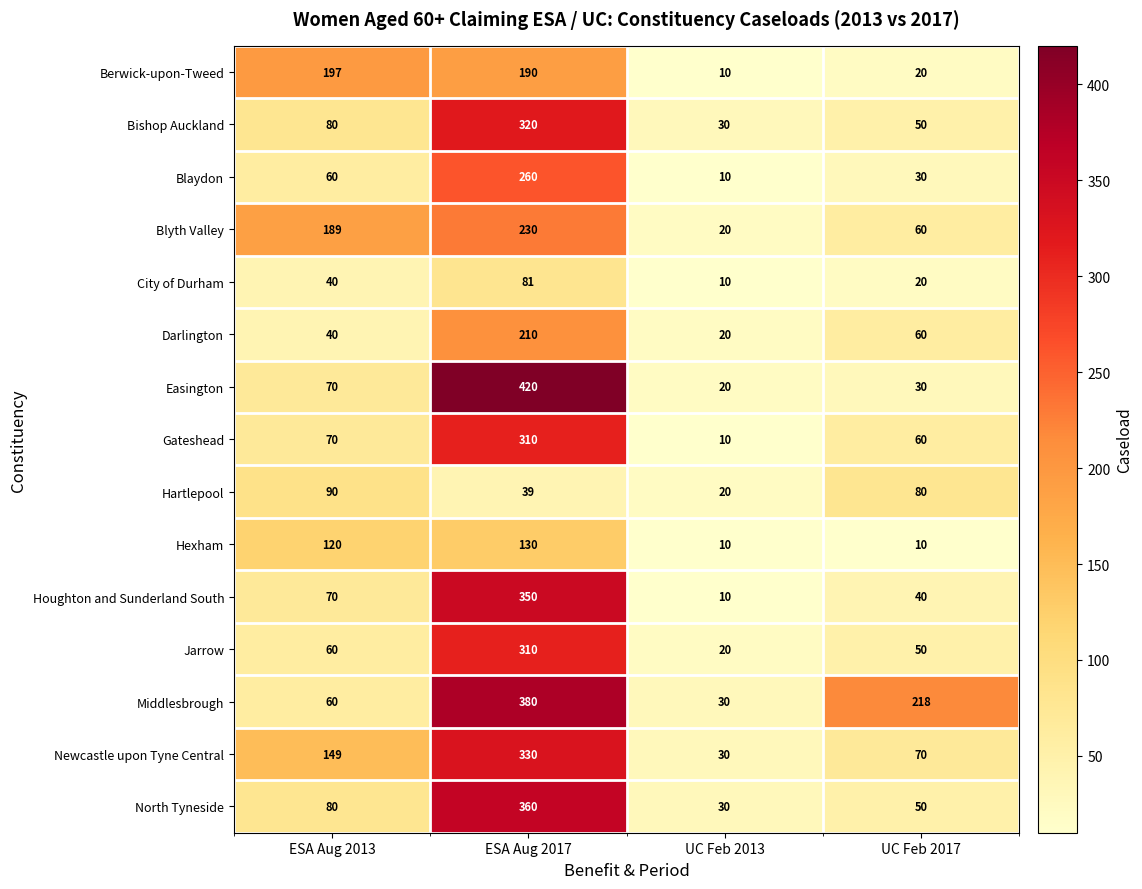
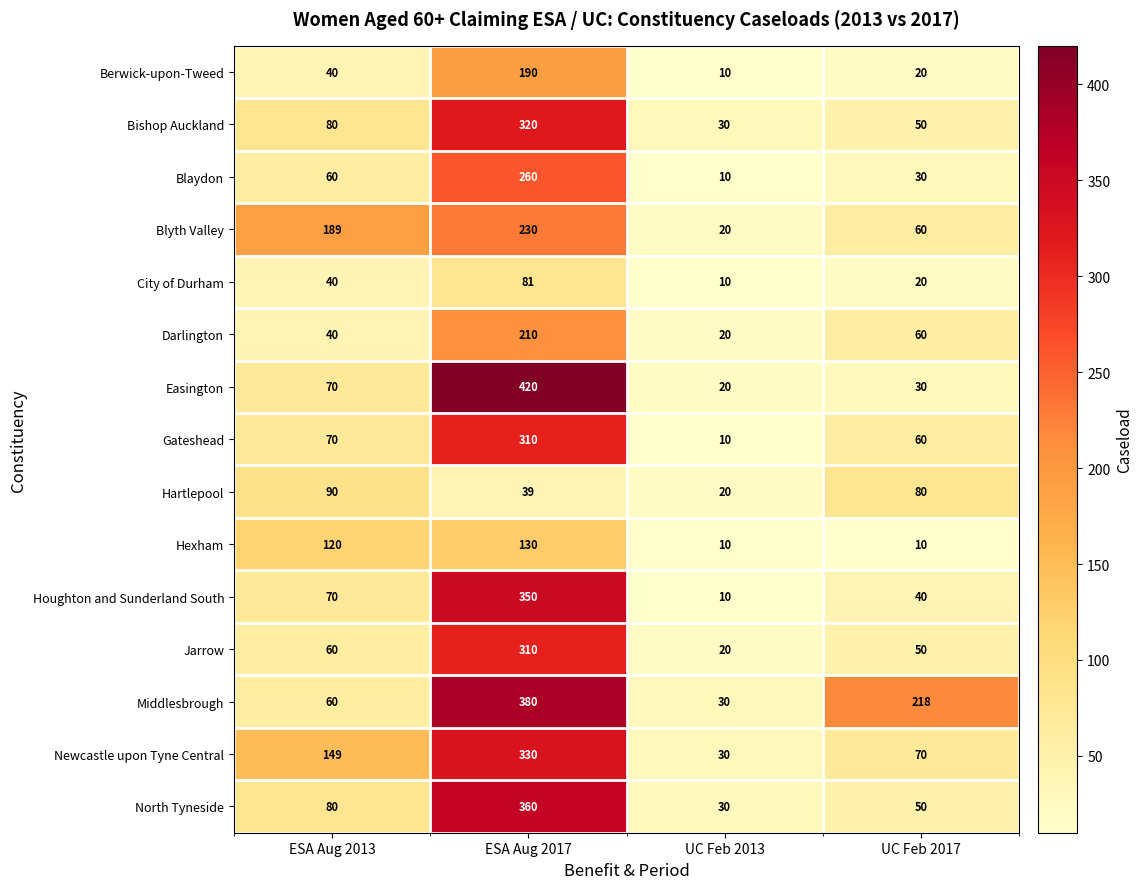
Berwick-upon-Tweed, ESA Aug 2013: 197 -> 40
